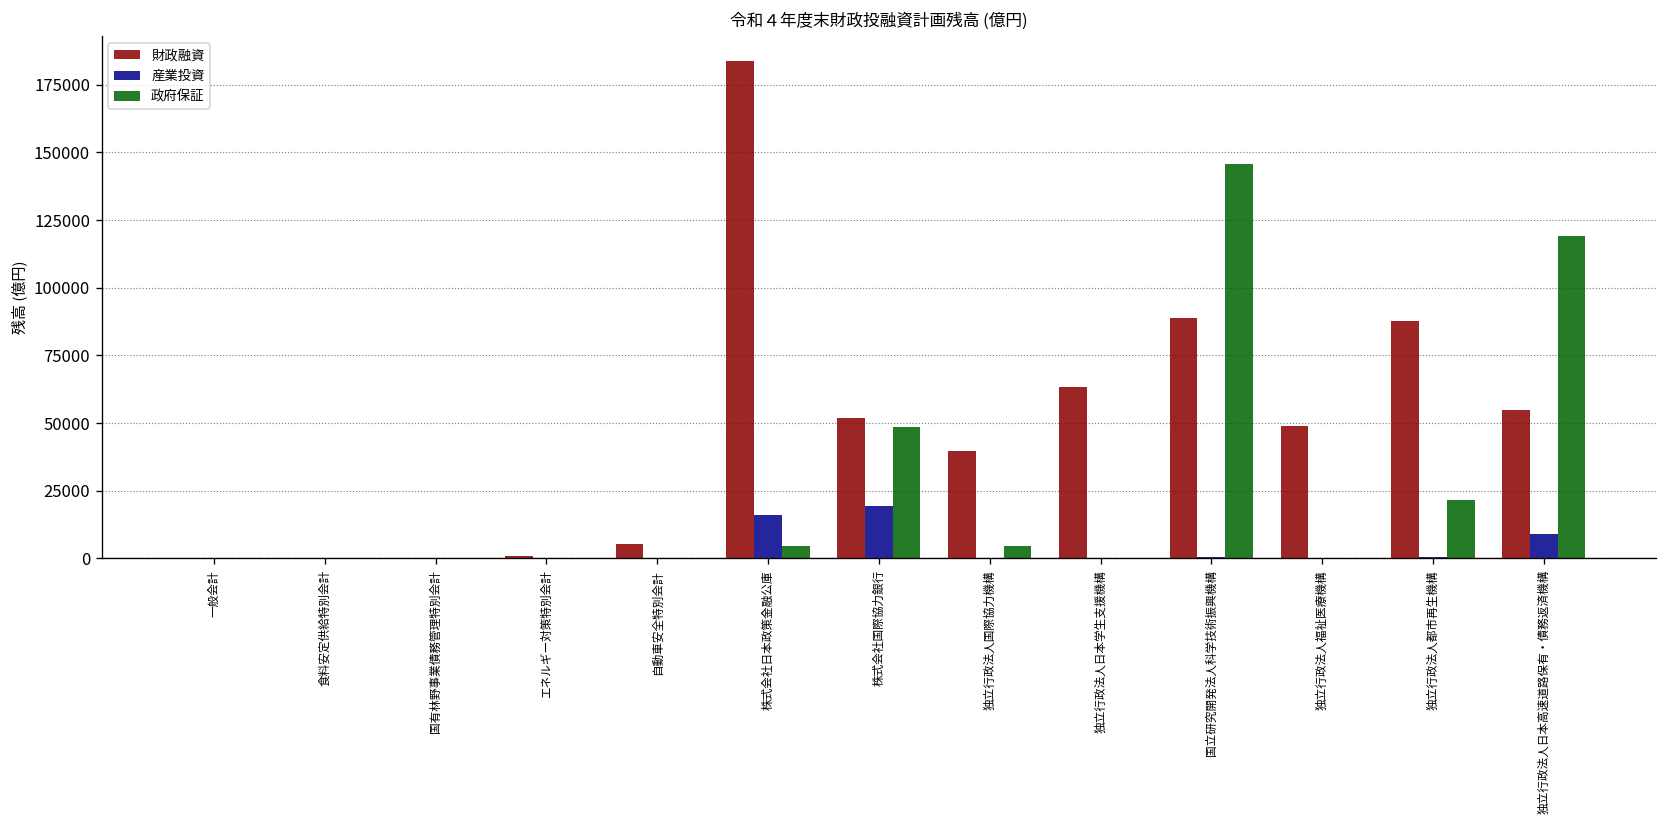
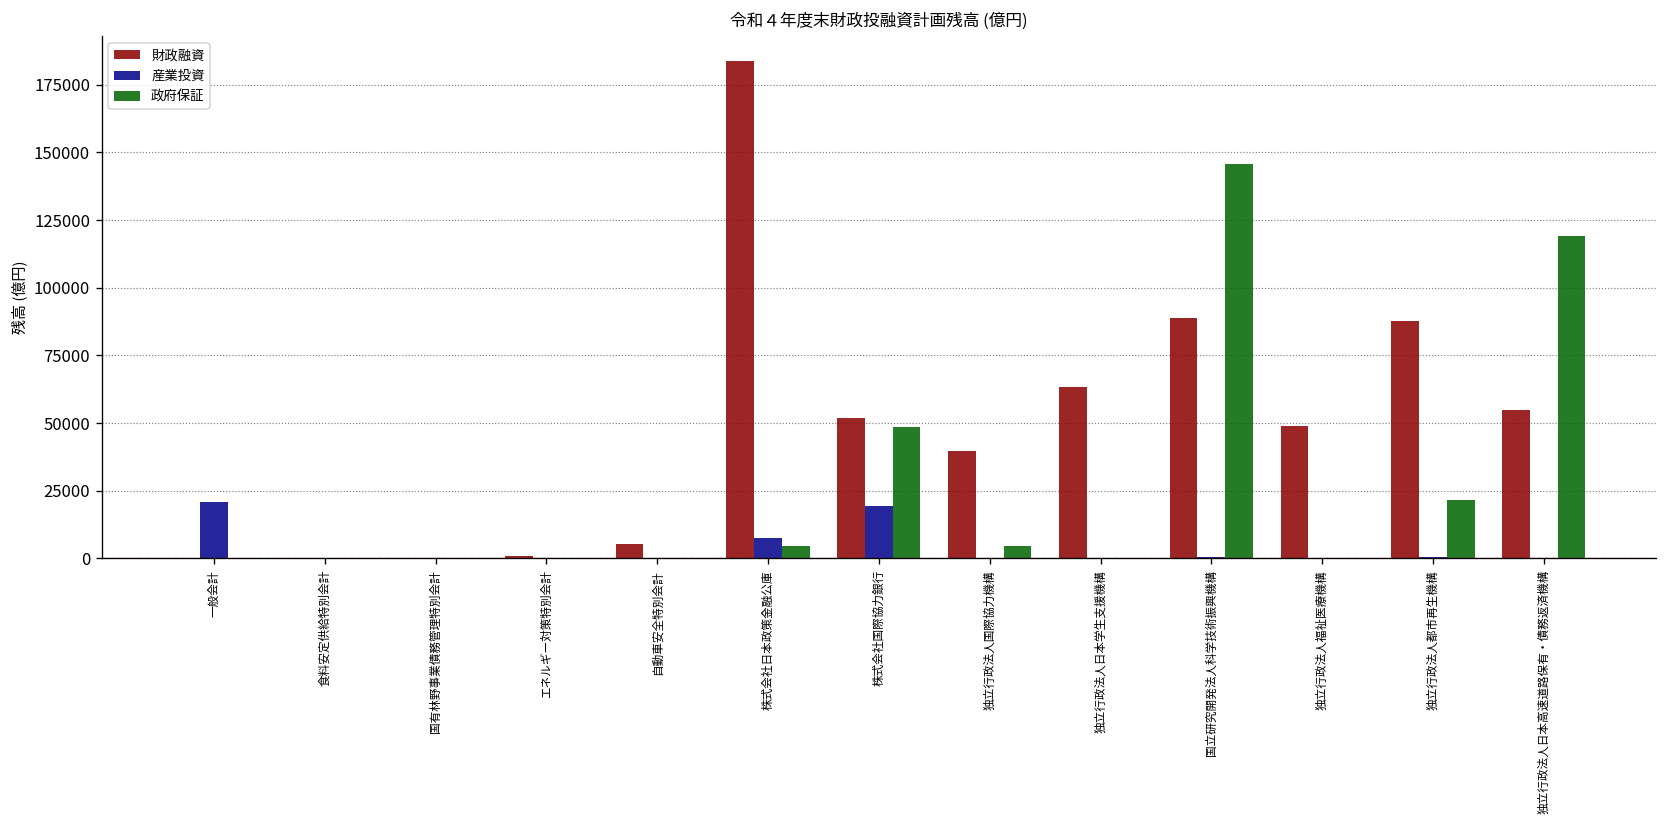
産業投資, 一般会計: 0 -> 21000
産業投資, 株式会社日本政策金融公庫: 16000 -> 8000
産業投資, 独立行政法人日本高速道路保有・債務返済機構: 9000 -> 0
